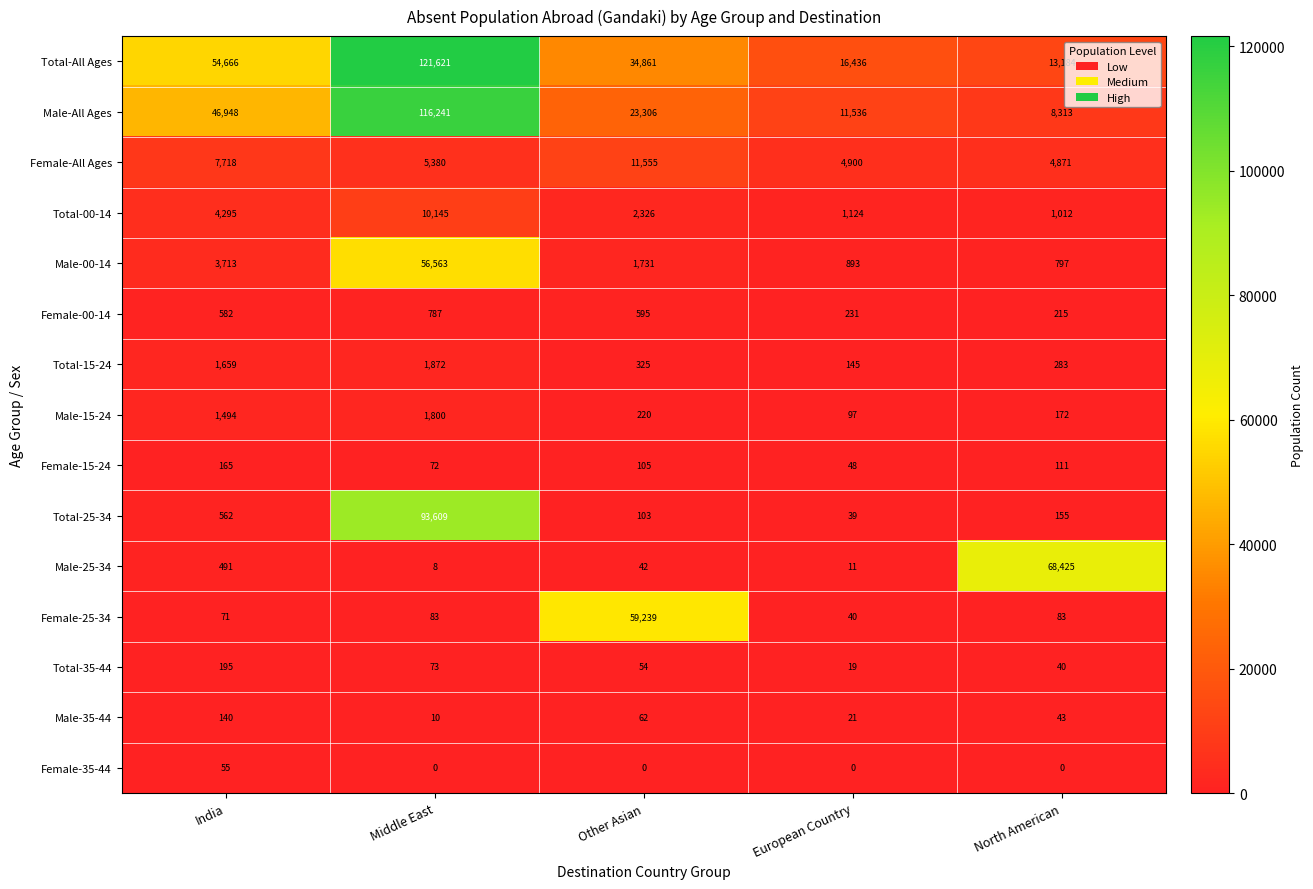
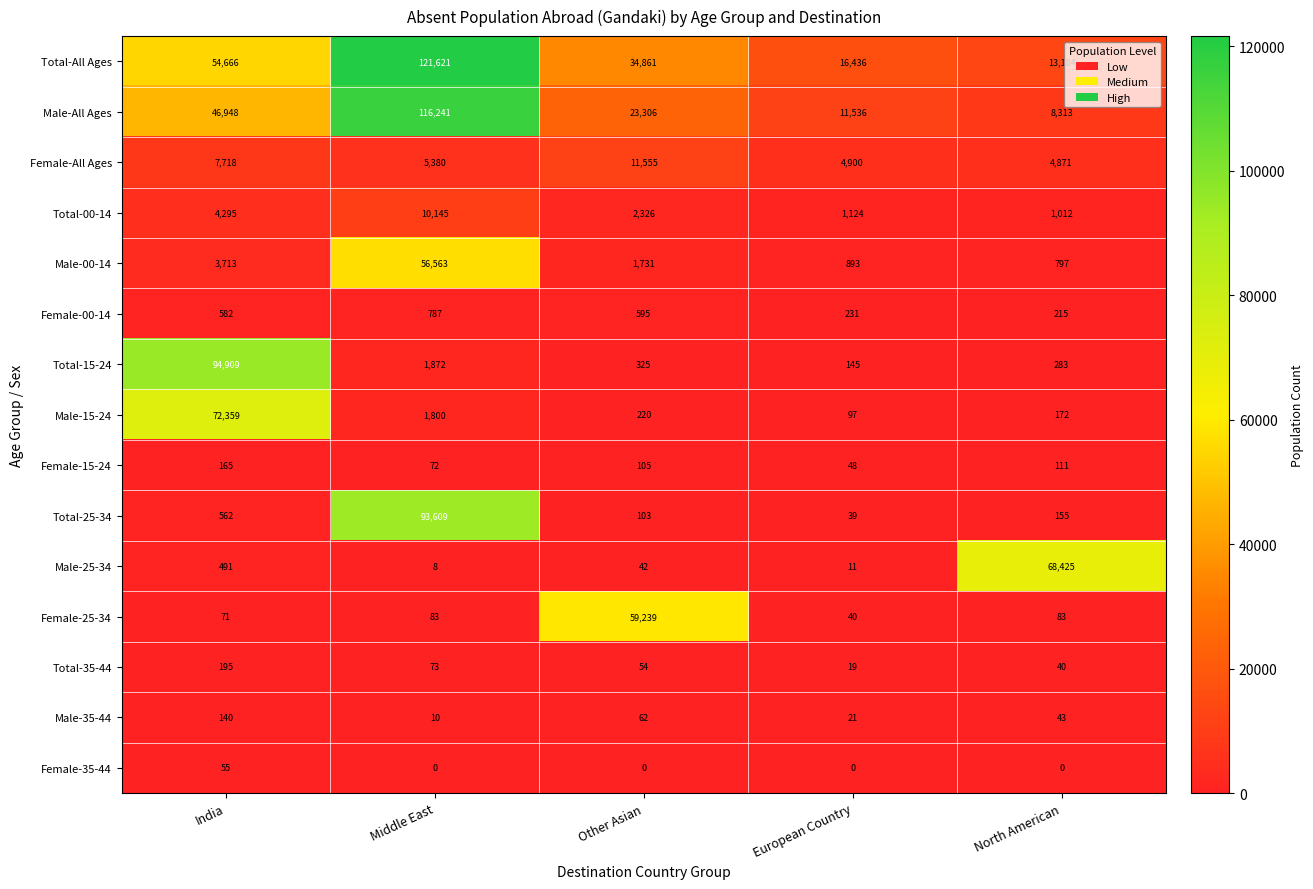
Total-15-24, India: 1,659 -> 94,909
Male-15-24, India: 1,494 -> 72,359
